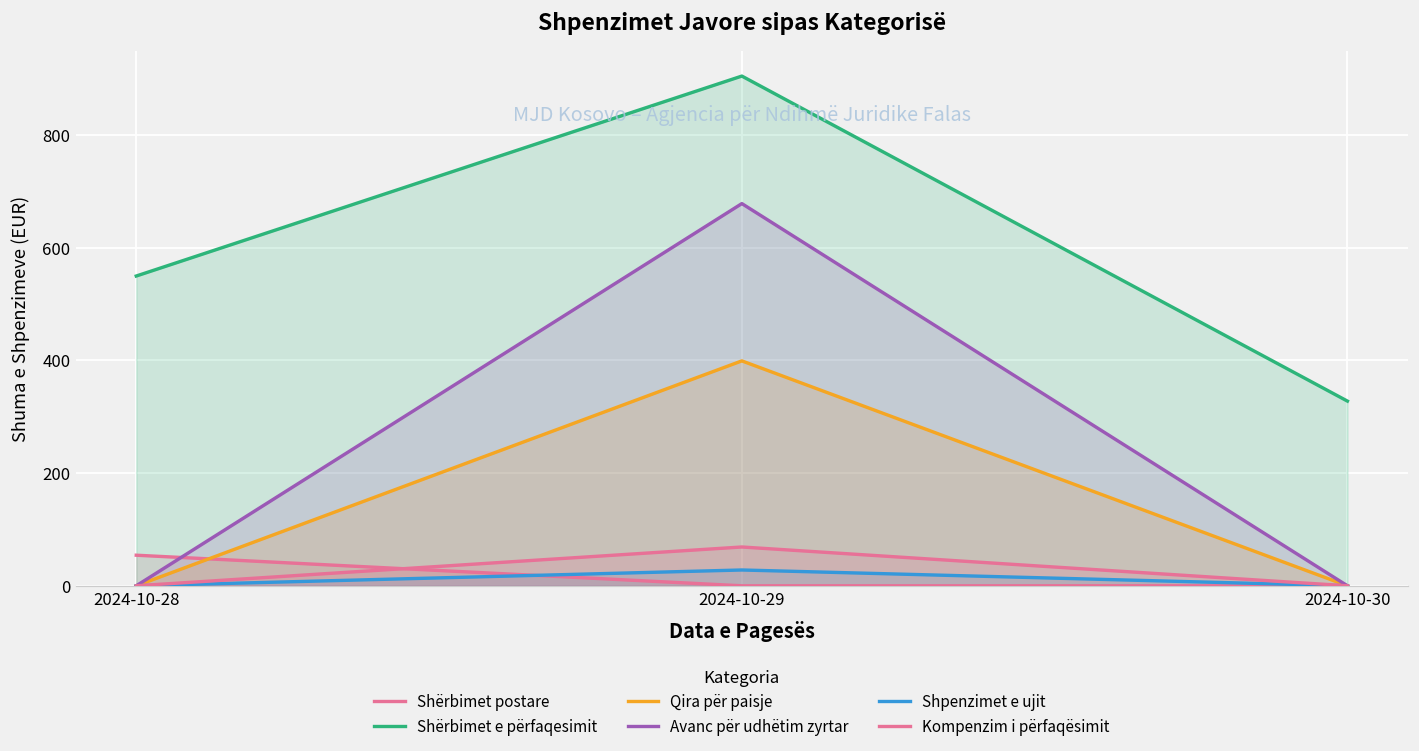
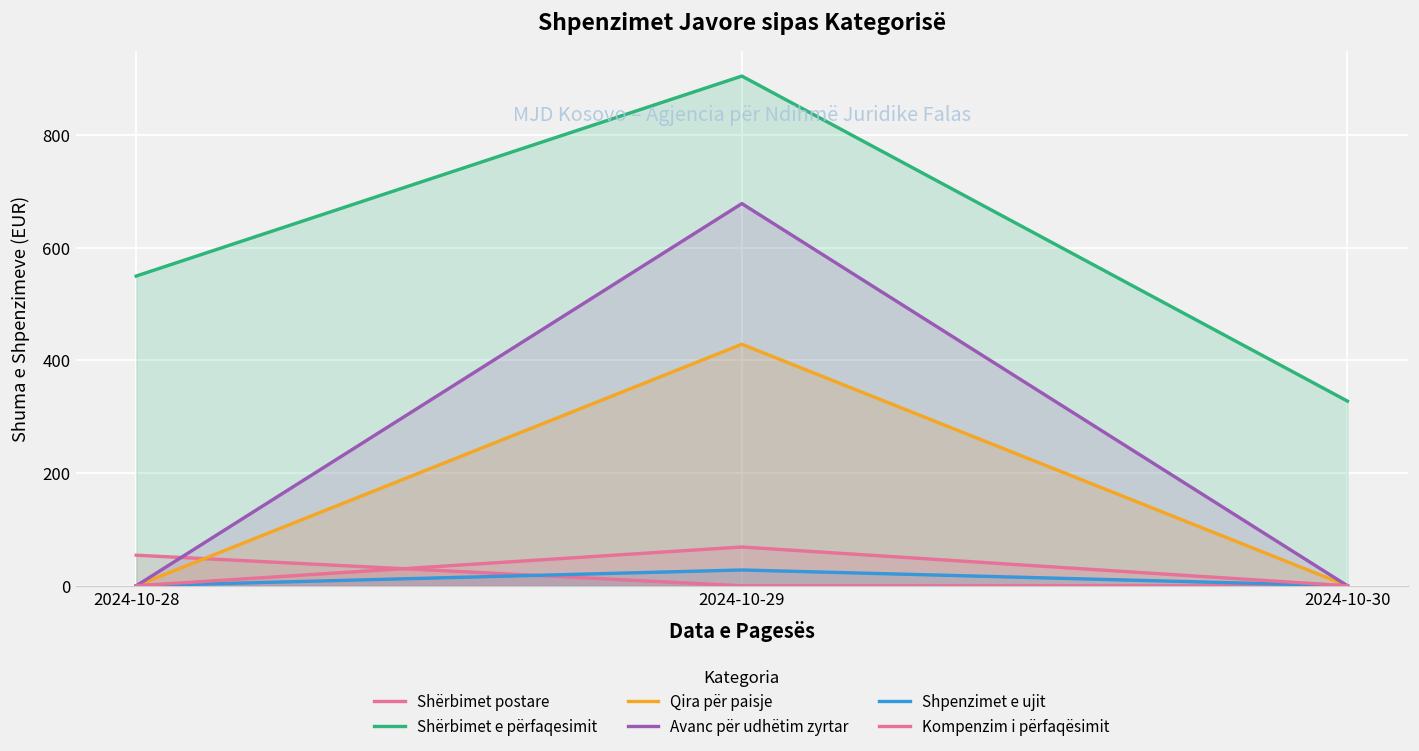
Qira për paisje, 2024-10-29: 400 -> 430
